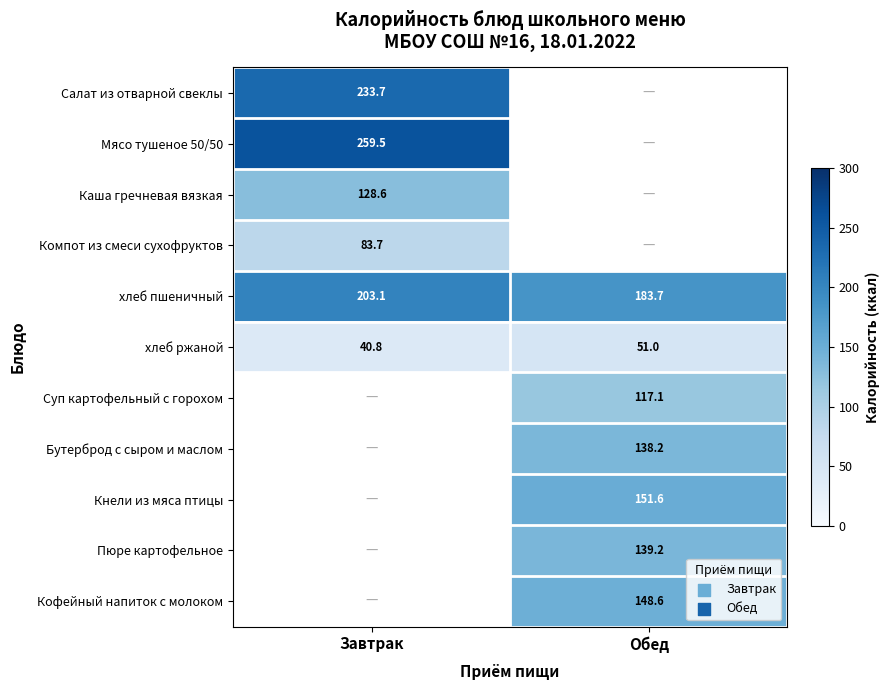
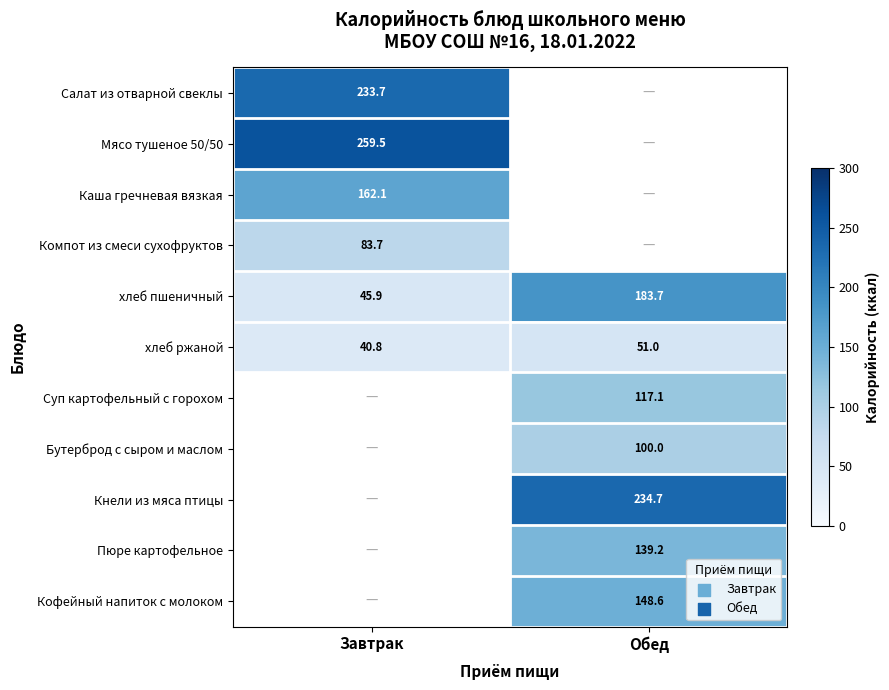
Каша гречневая вязкая, Завтрак: 128.6 -> 162.1
хлеб пшеничный, Завтрак: 203.1 -> 45.9
Бутерброд с сыром и маслом, Обед: 138.2 -> 100.0
Кнели из мяса птицы, Обед: 151.6 -> 234.7
